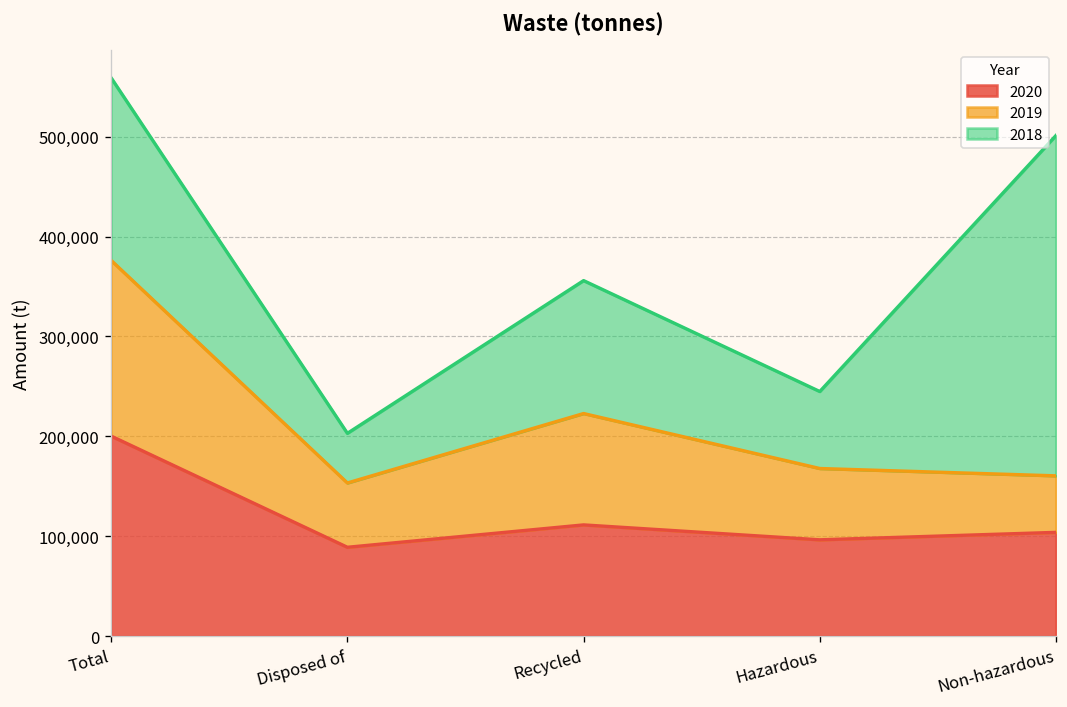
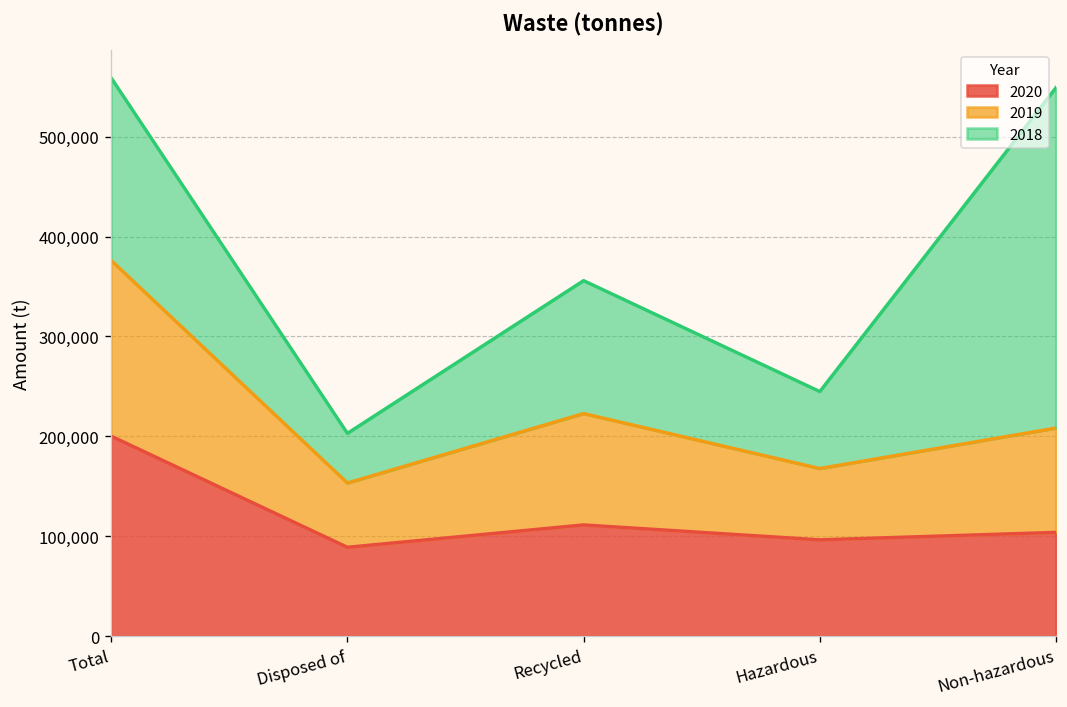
2019, Non-hazardous: 60,000 -> 100,000
